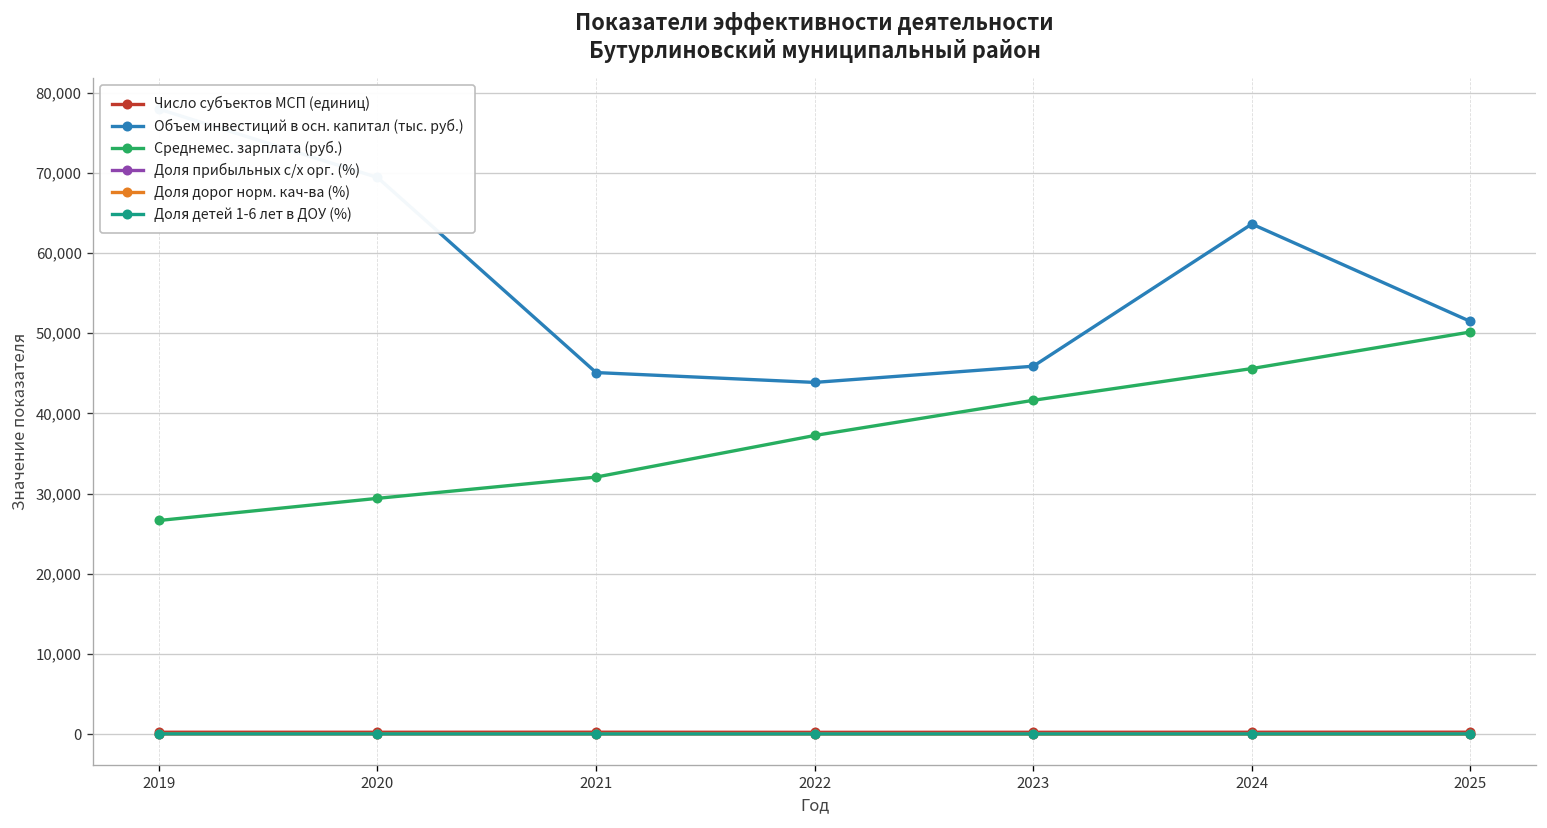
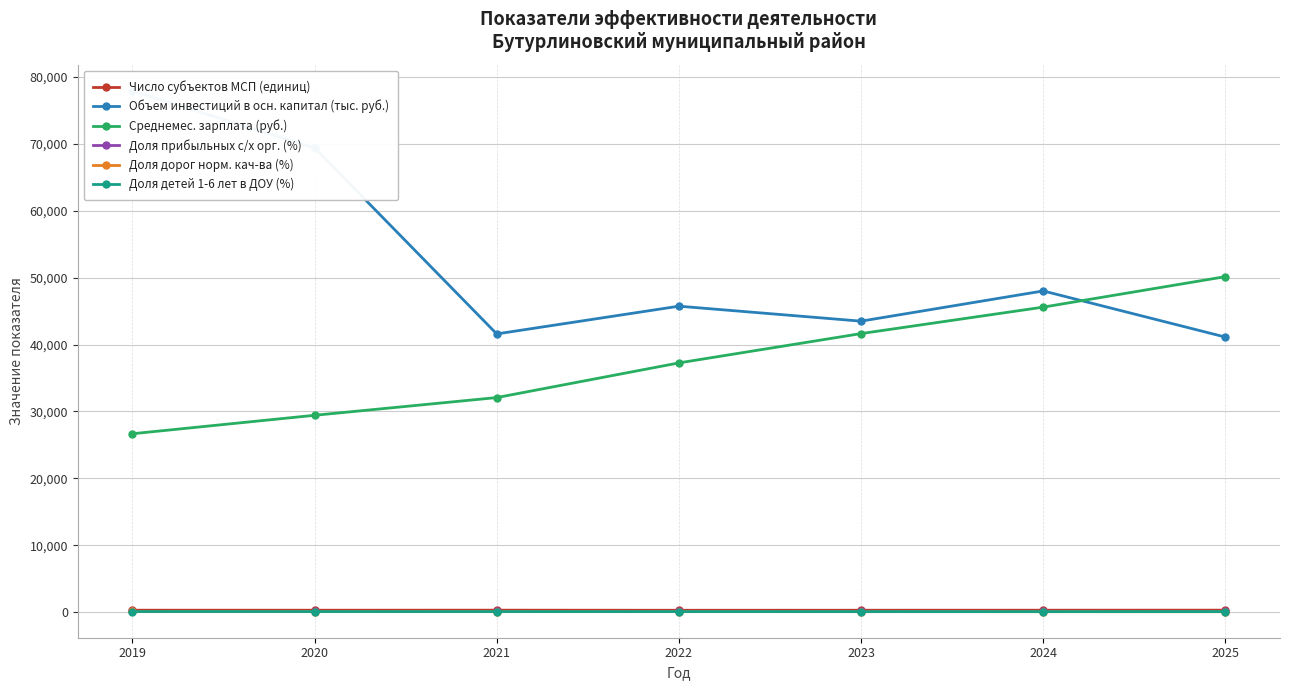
Объем инвестиций в осн. капитал (тыс. руб.), 2021: 45,000 -> 42,000
Объем инвестиций в осн. капитал (тыс. руб.), 2022: 44,000 -> 46,000
Объем инвестиций в осн. капитал (тыс. руб.), 2023: 46,000 -> 44,000
Объем инвестиций в осн. капитал (тыс. руб.), 2024: 64,000 -> 48,000
Объем инвестиций в осн. капитал (тыс. руб.), 2025: 51,000 -> 41,000
